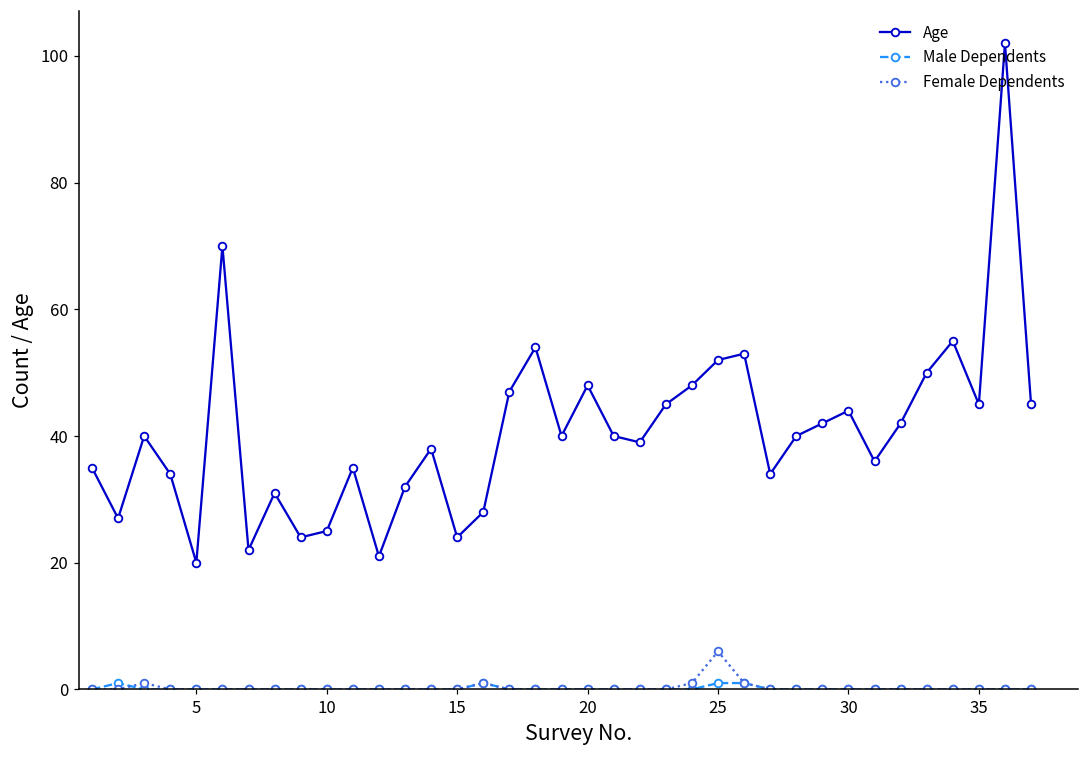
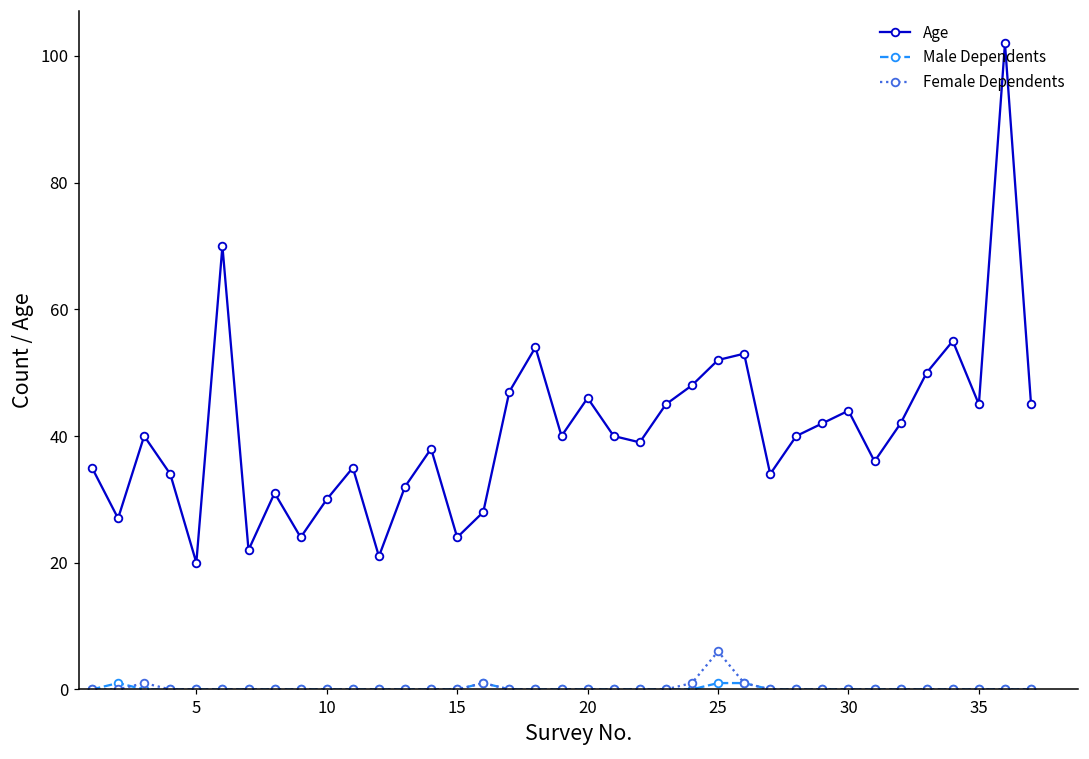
Age, 10: 25 -> 30
Age, 20: 48 -> 46
